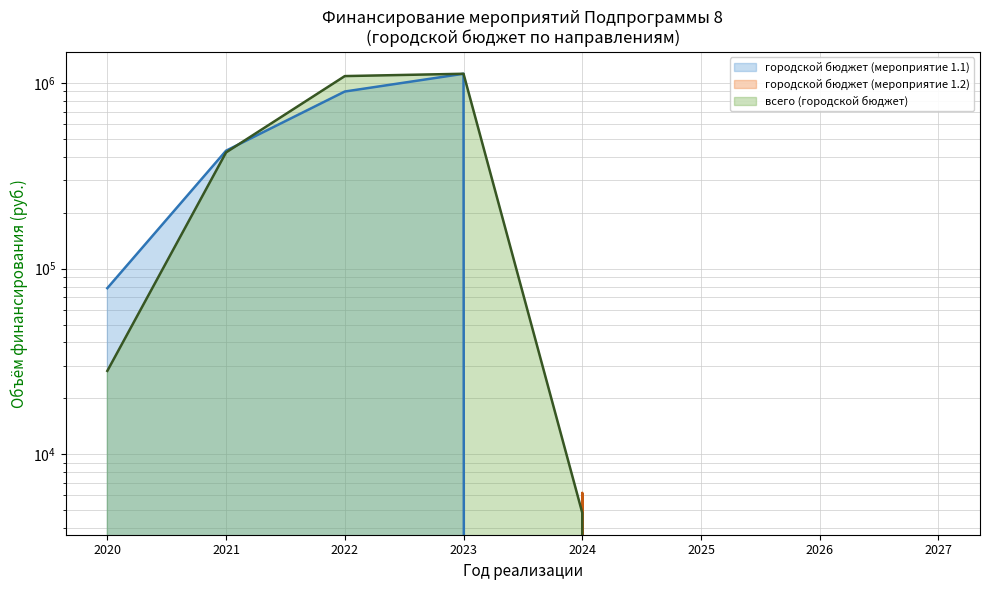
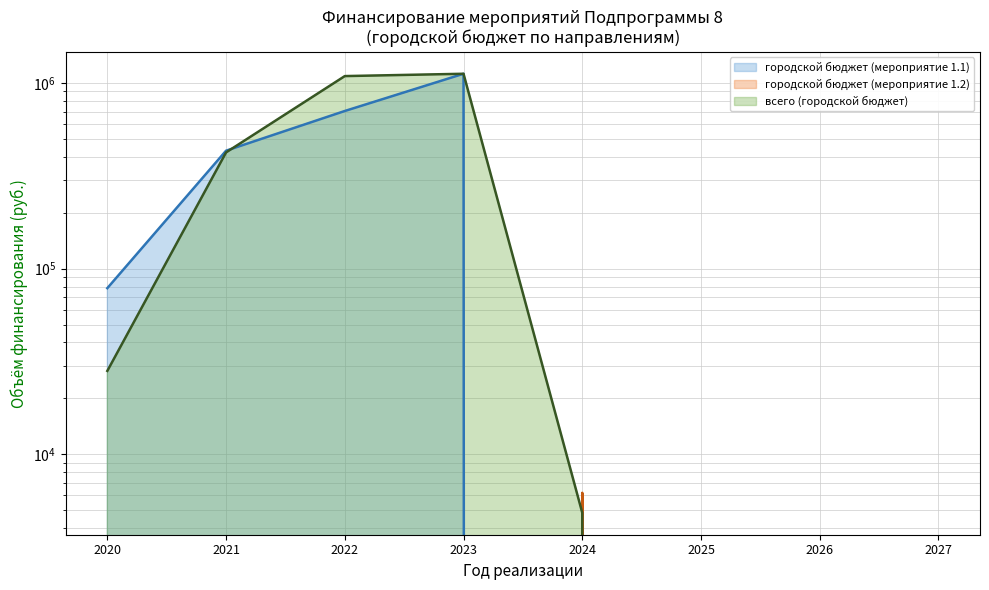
городской бюджет (мероприятие 1.1), 2022: 900000 -> 710000
